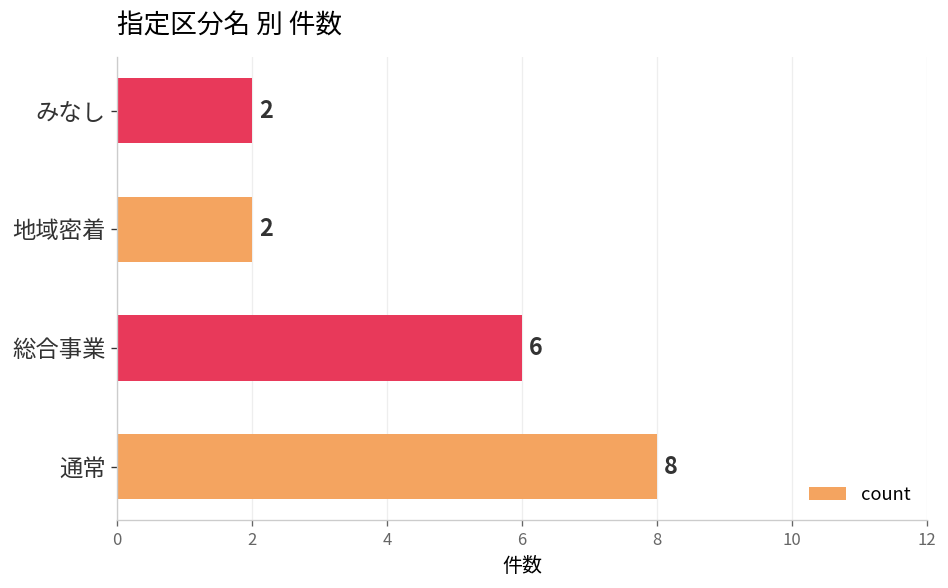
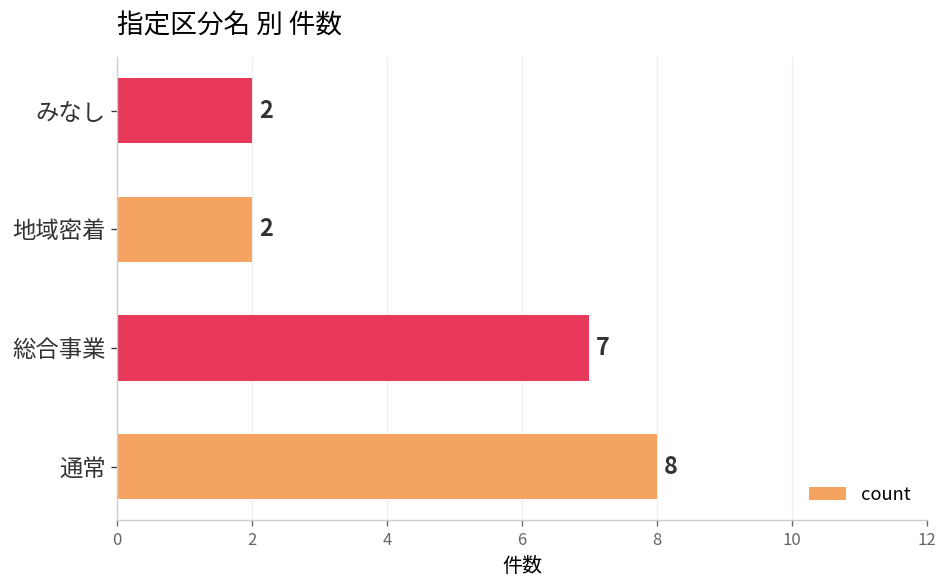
総合事業: 6 -> 7
